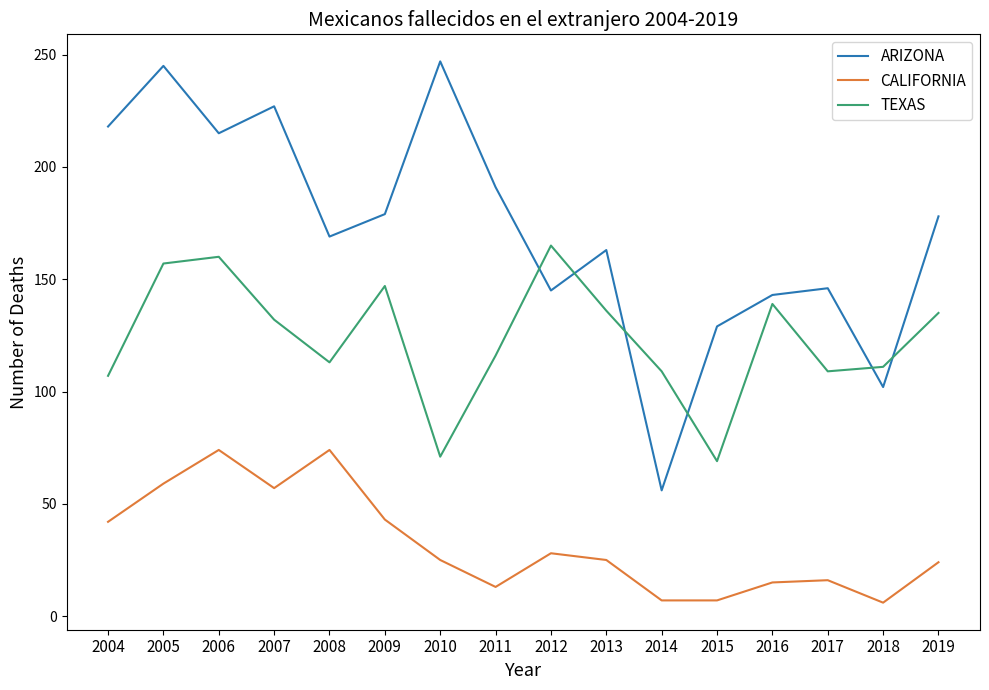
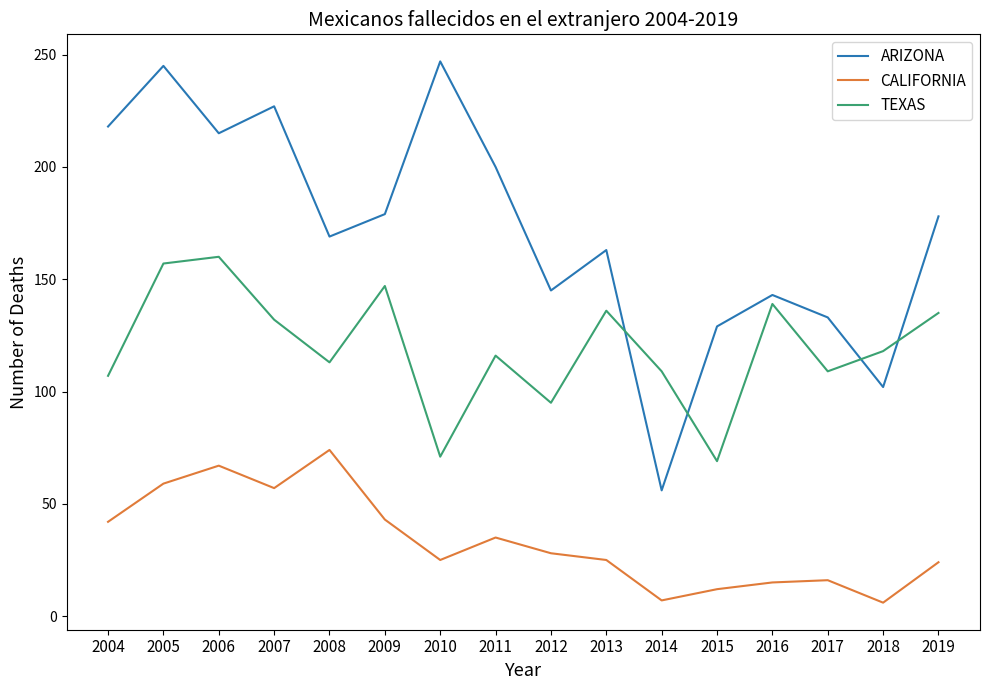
CALIFORNIA, 2006: 74 -> 67
ARIZONA, 2011: 191 -> 200
CALIFORNIA, 2011: 13 -> 35
TEXAS, 2012: 165 -> 95
CALIFORNIA, 2015: 7 -> 12
ARIZONA, 2017: 146 -> 133
TEXAS, 2018: 111 -> 118
